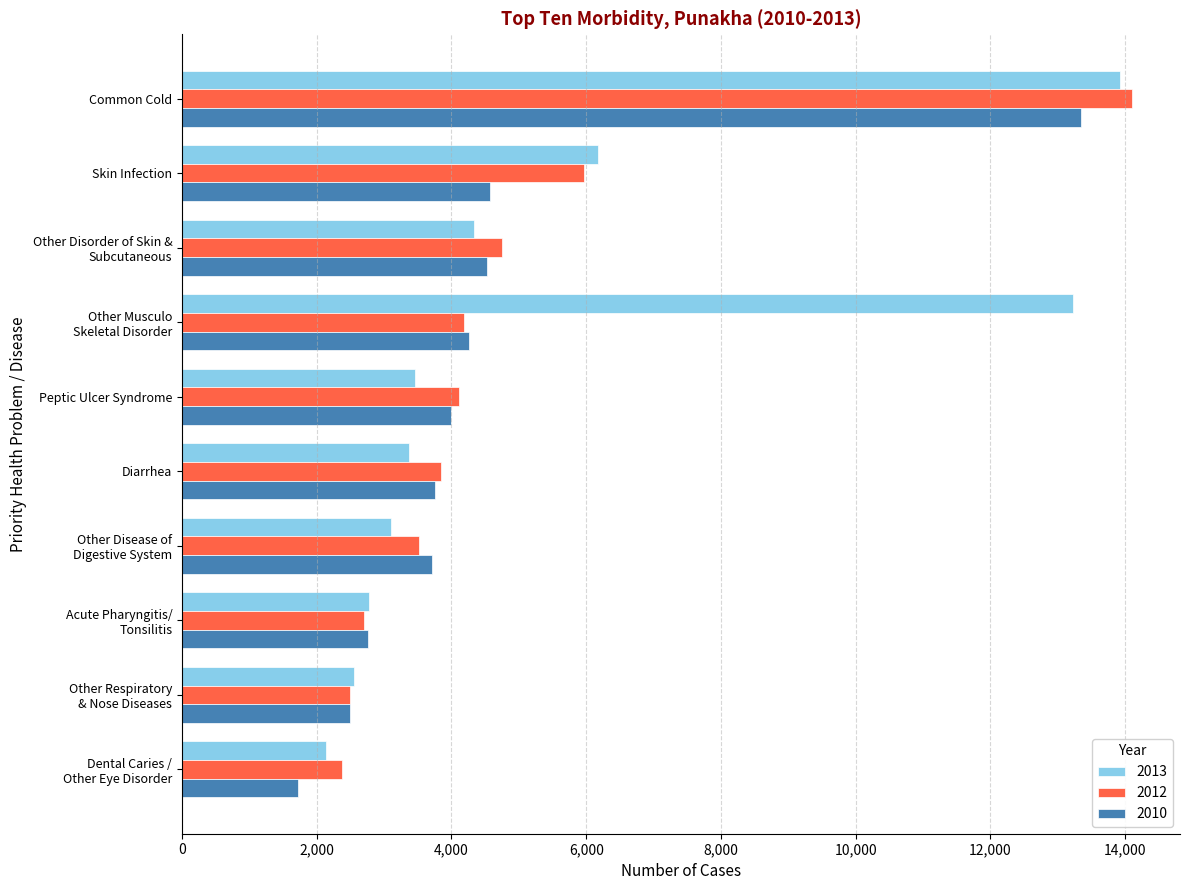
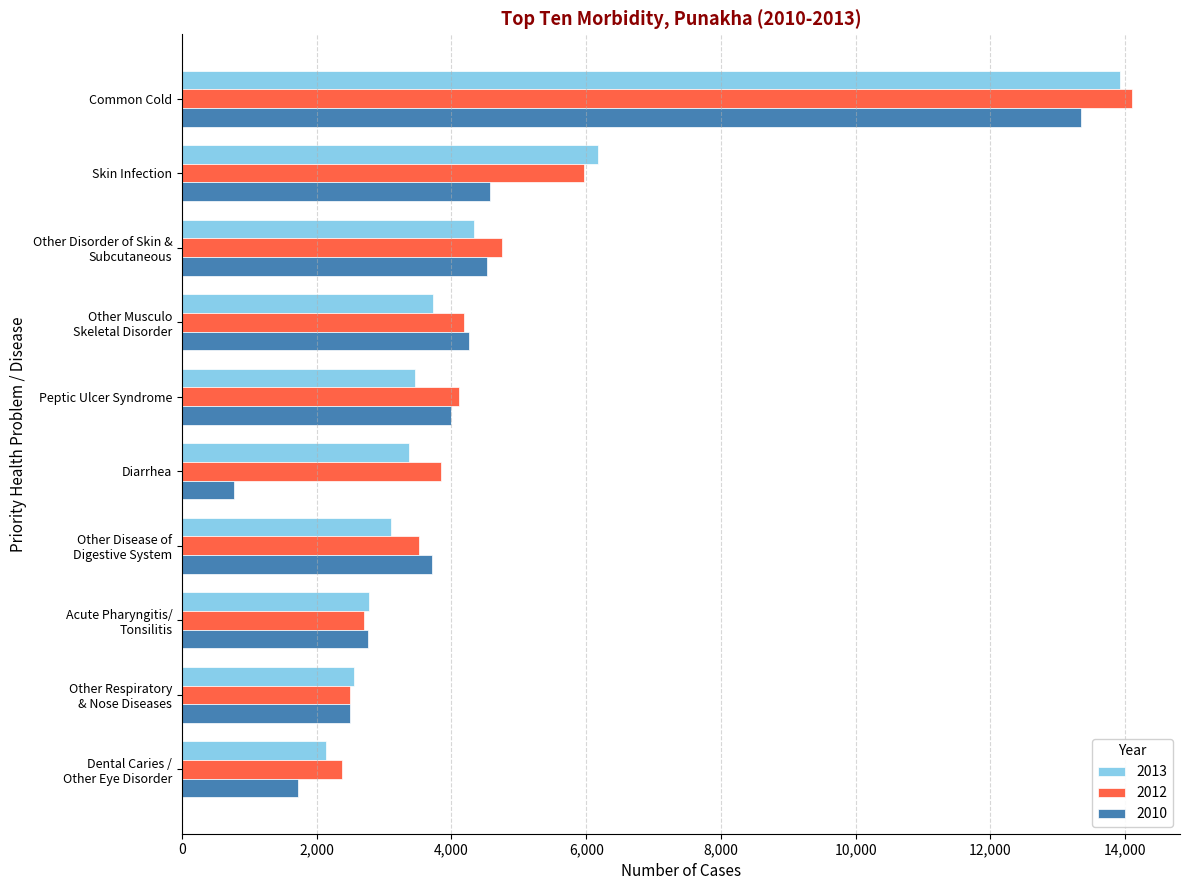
2013, Other Musculo Skeletal Disorder: 13,200 -> 3,700
2010, Diarrhea: 3,800 -> 800
